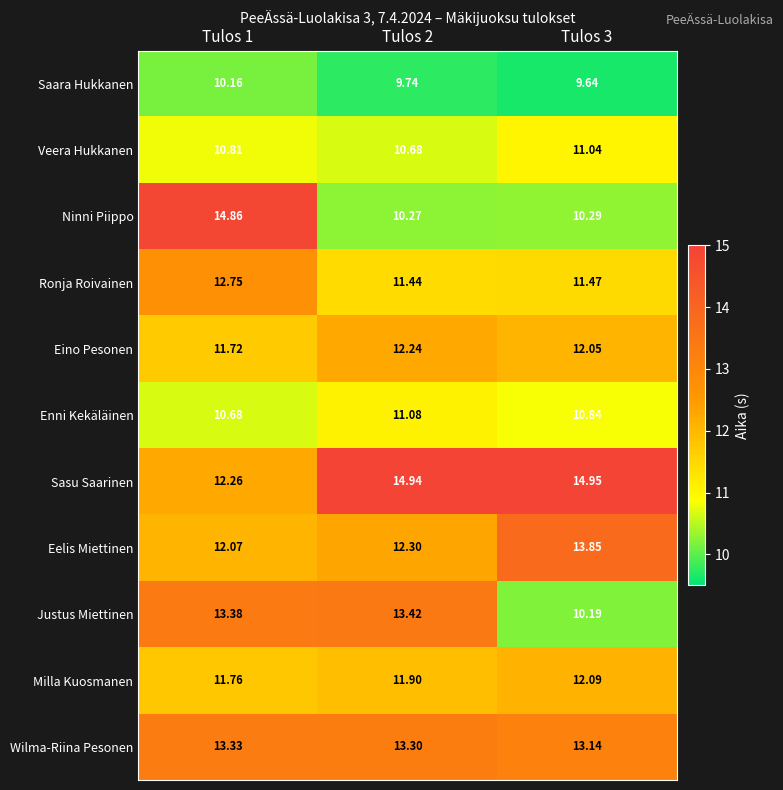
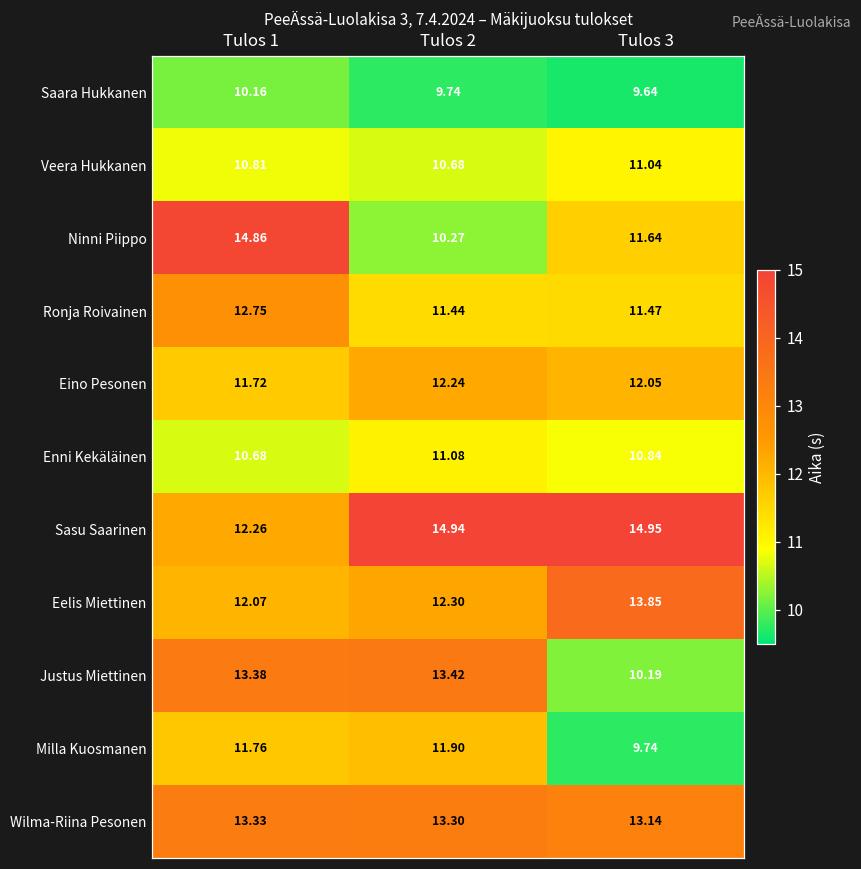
Ninni Piippo, Tulos 3: 10.29 -> 11.64
Milla Kuosmanen, Tulos 3: 12.09 -> 9.74
